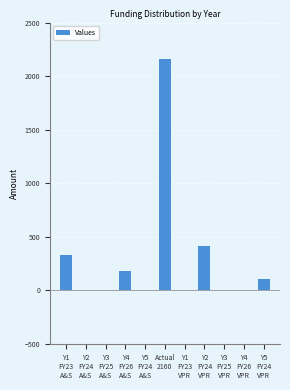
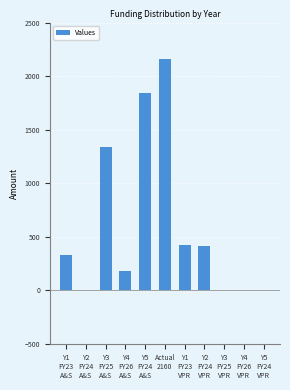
Y3 FY25 A&S: 0 -> 1340
Y5 FY24 A&S: 0 -> 1850
Y1 FY23 VPR: 0 -> 420
Y5 FY24 VPR: 110 -> 0
